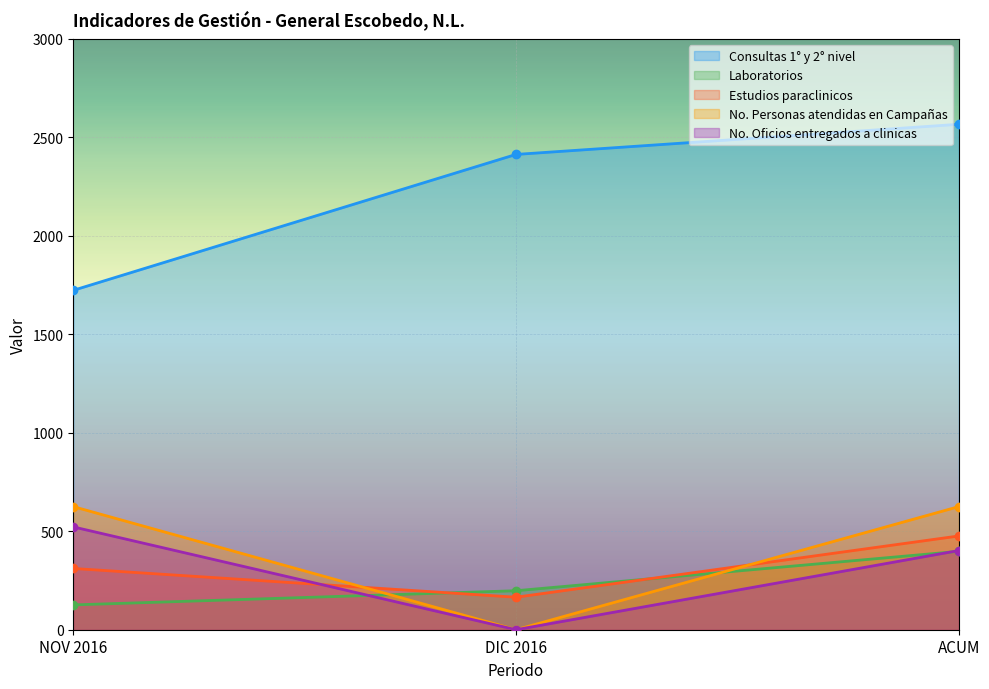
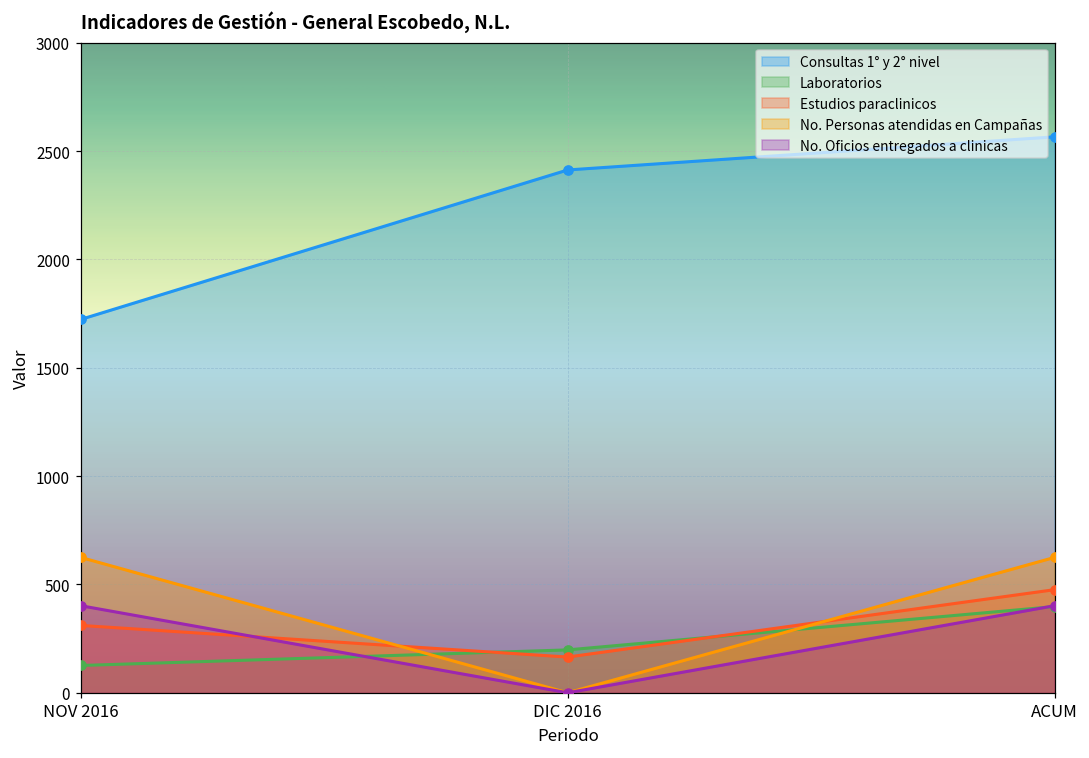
No. Oficios entregados a clinicas, NOV 2016: 520 -> 400
